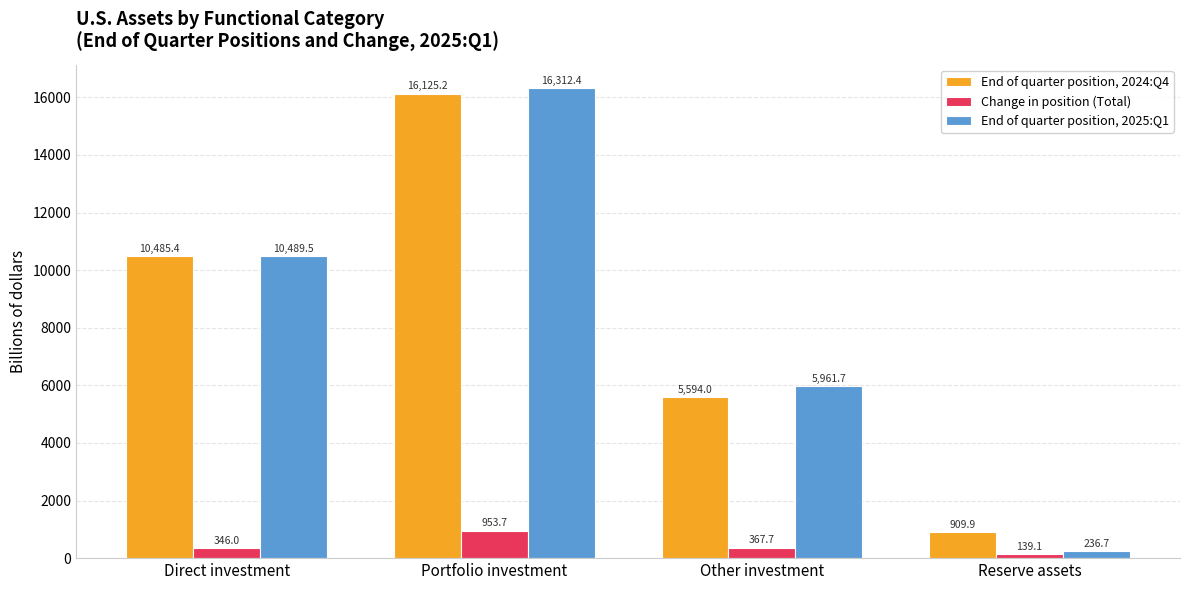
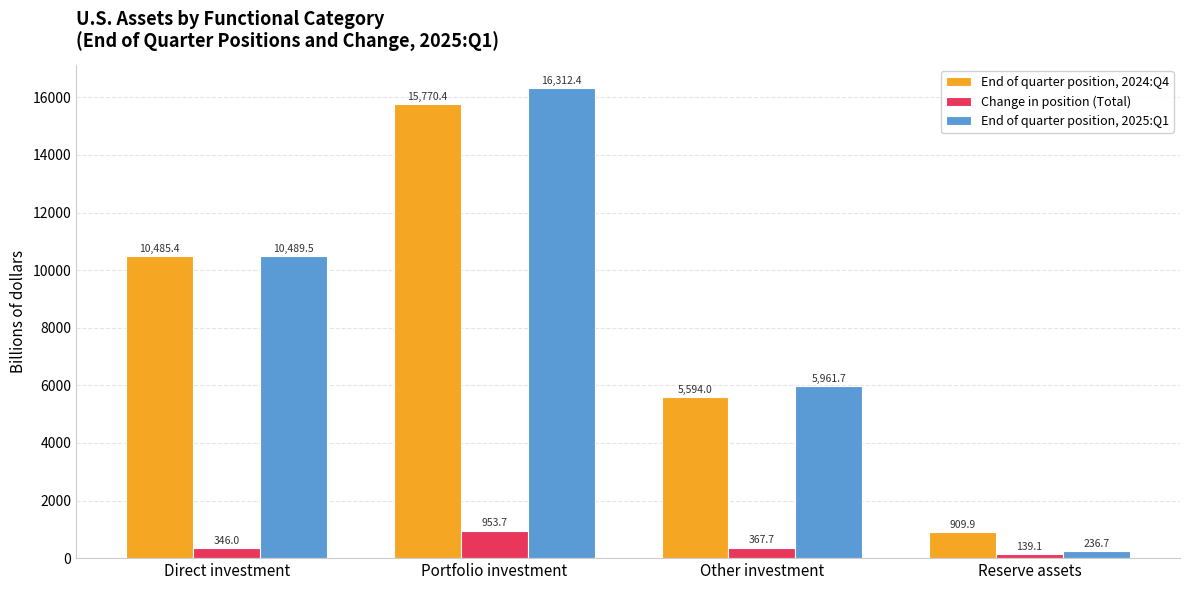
End of quarter position, 2024:Q4, Portfolio investment: 16,125.2 -> 15,770.4
